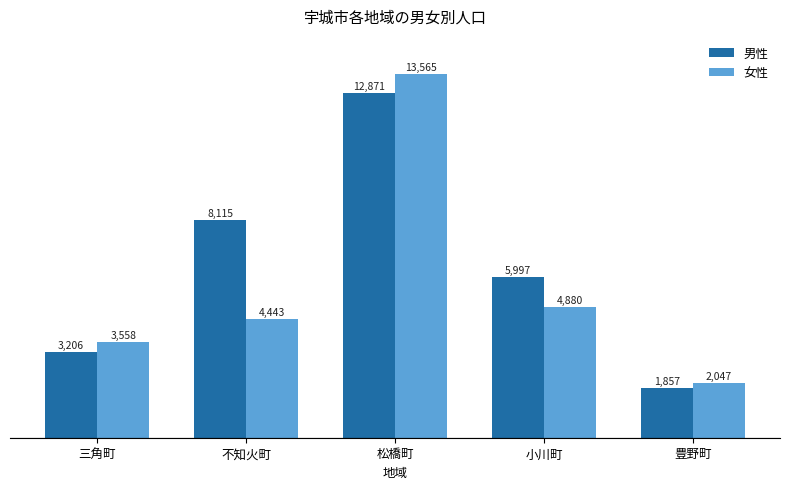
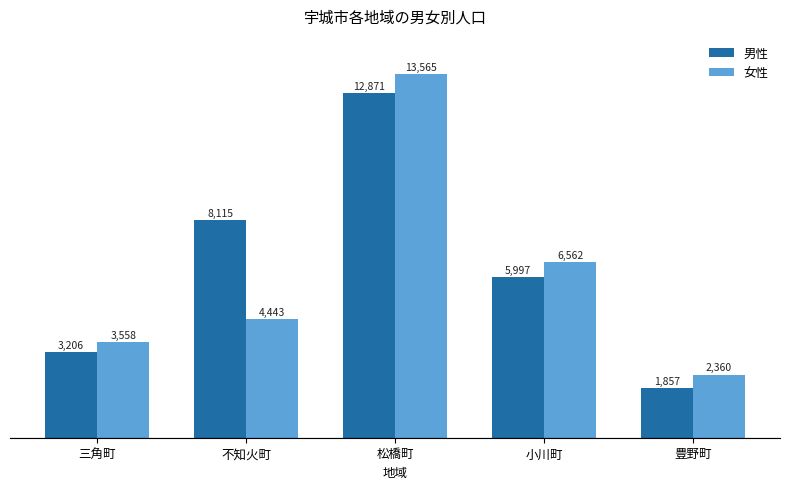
女性, 小川町: 4,880 -> 6,562
女性, 豊野町: 2,047 -> 2,360
